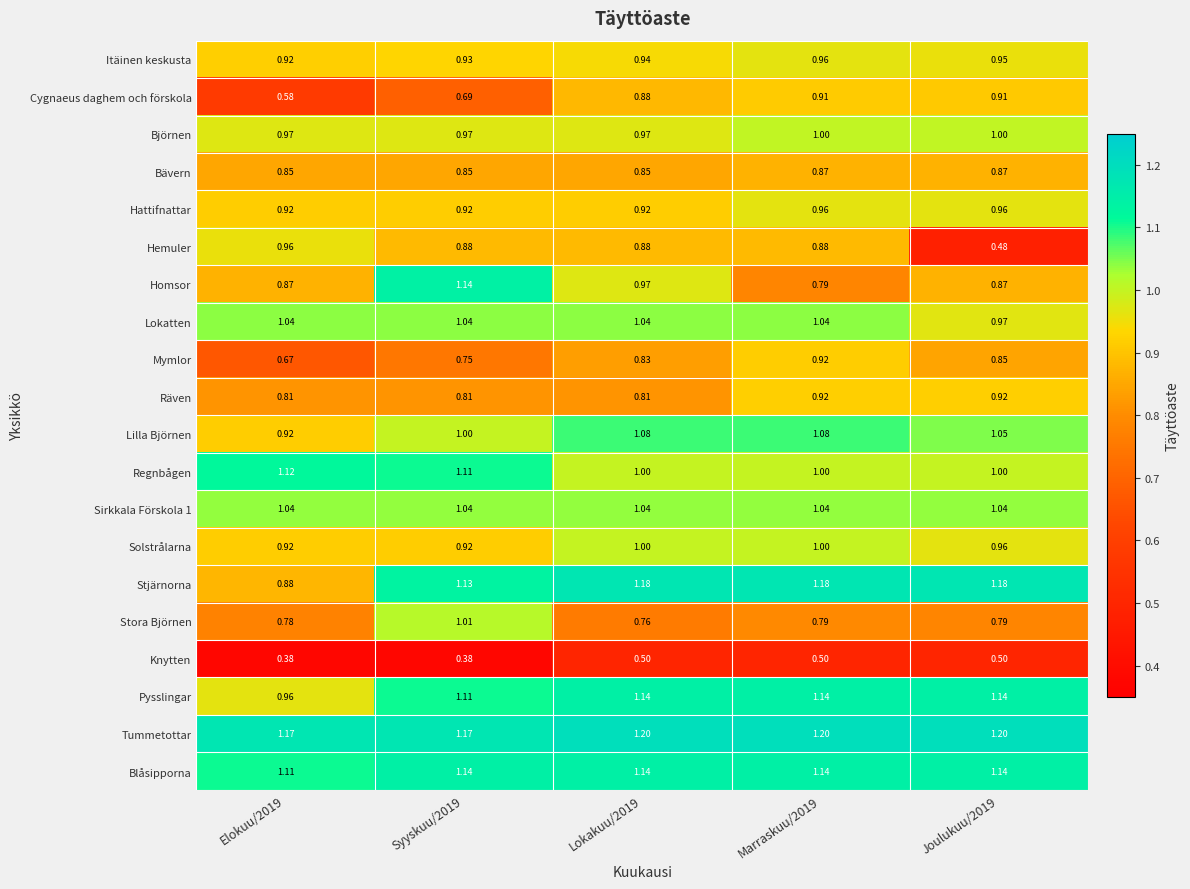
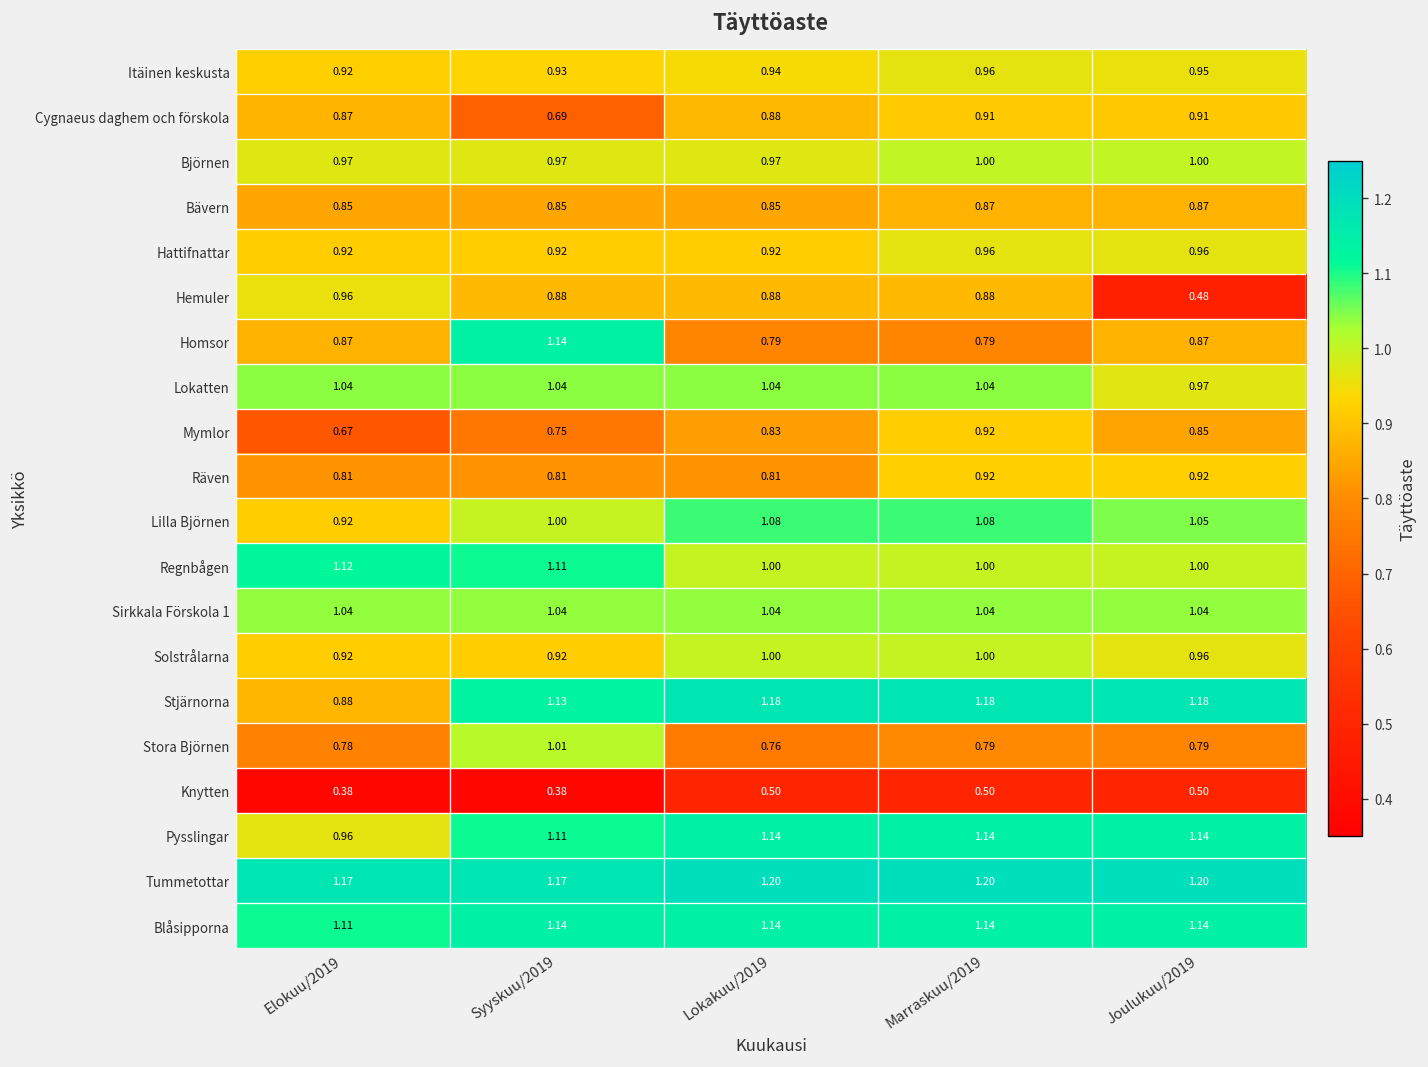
Cygnaeus daghem och förskola, Elokuu/2019: 0.58 -> 0.87
Homsor, Lokakuu/2019: 0.97 -> 0.79
